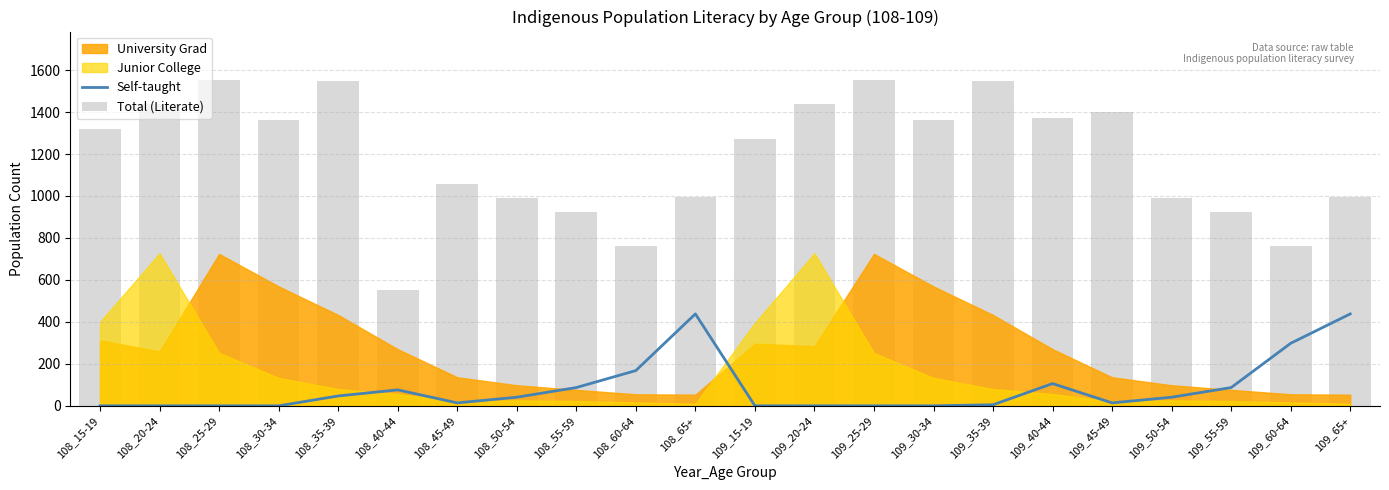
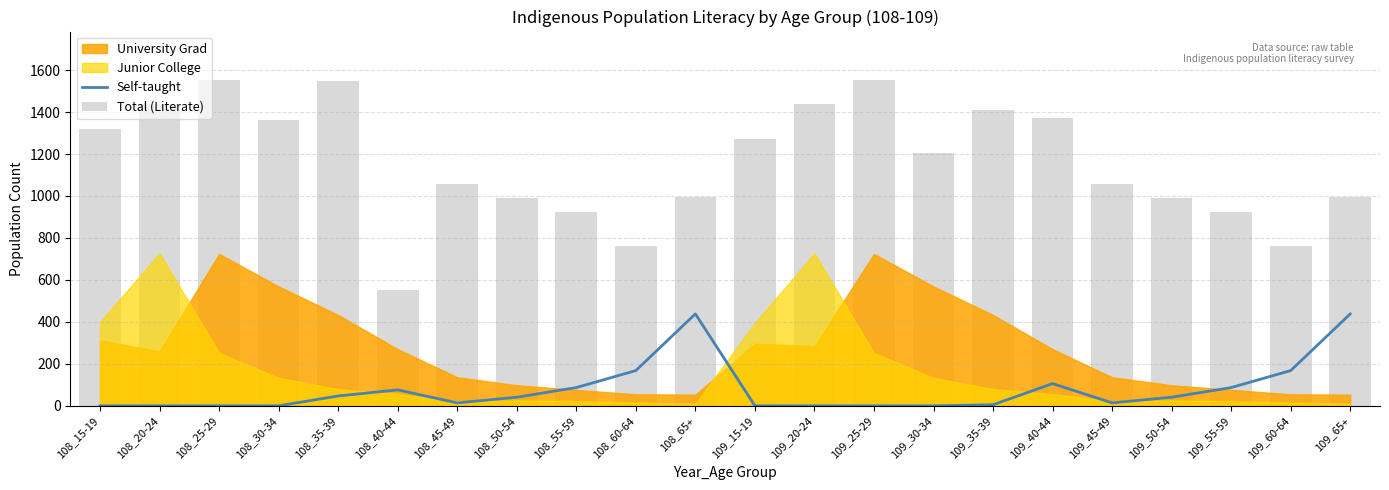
Total (Literate), 109_30-34: 1360 -> 1200
Total (Literate), 109_35-39: 1550 -> 1410
Total (Literate), 109_45-49: 1400 -> 1060
Self-taught, 109_60-64: 300 -> 170
